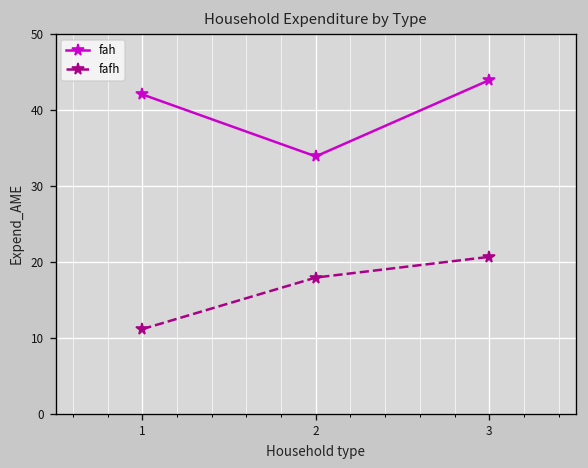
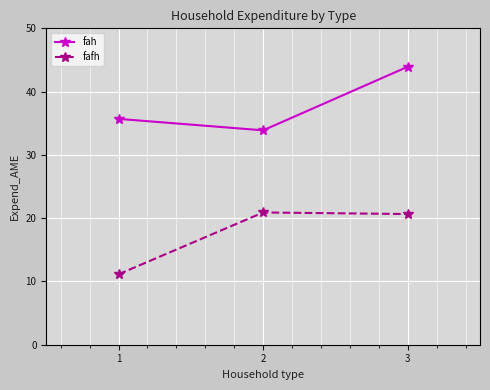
fah, 1: 42 -> 36
fafh, 2: 18 -> 21
